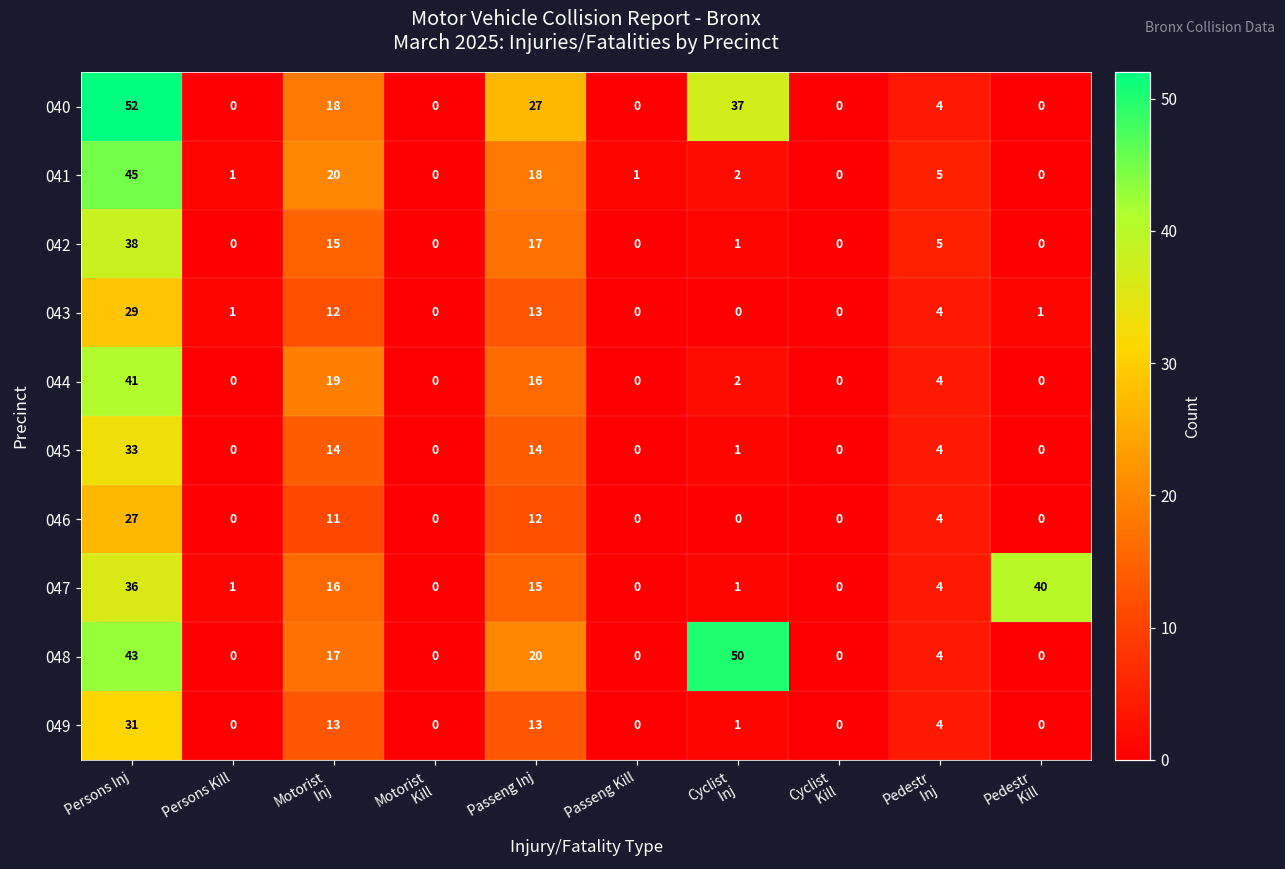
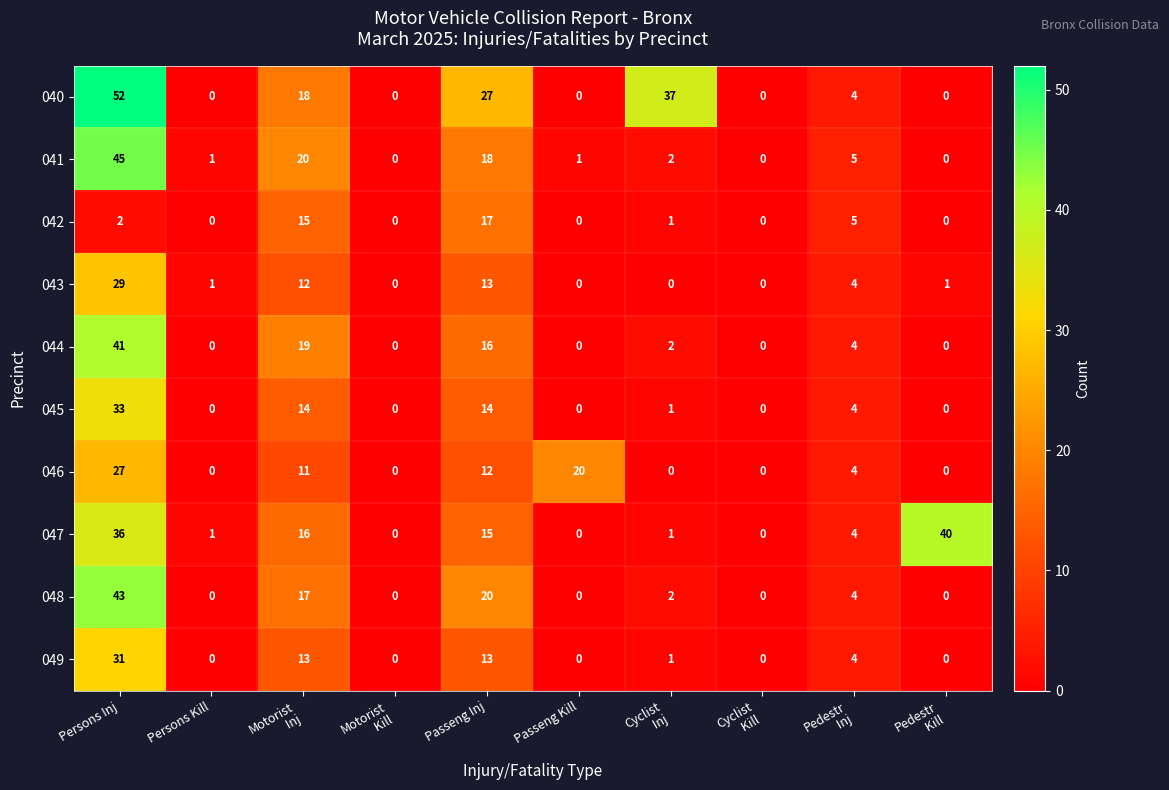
042, Persons Inj: 38 -> 2
046, Passeng Kill: 0 -> 20
048, Cyclist Inj: 50 -> 2
